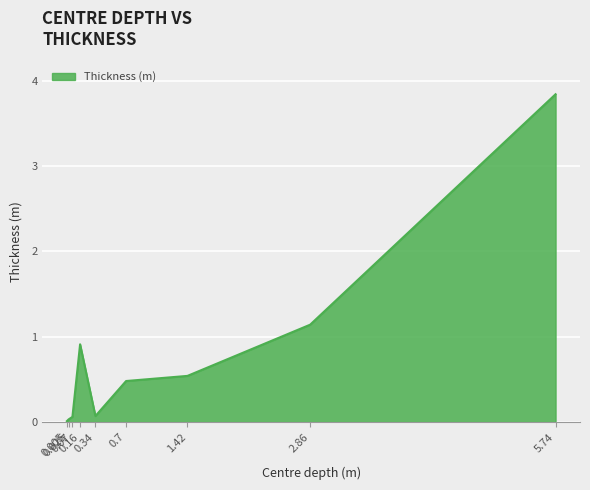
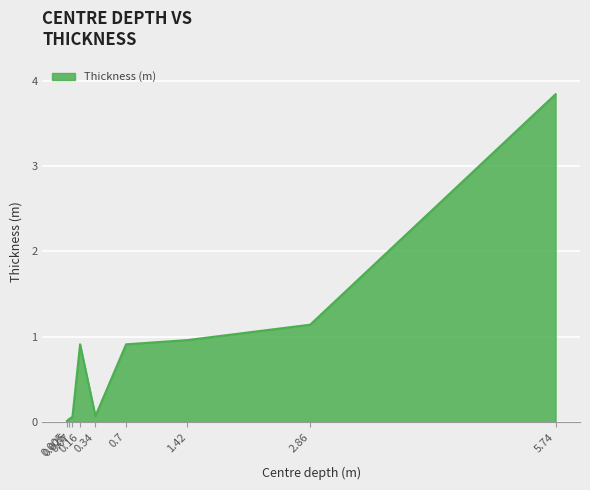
0.7: 0.5 -> 0.9
1.42: 0.5 -> 1.0
